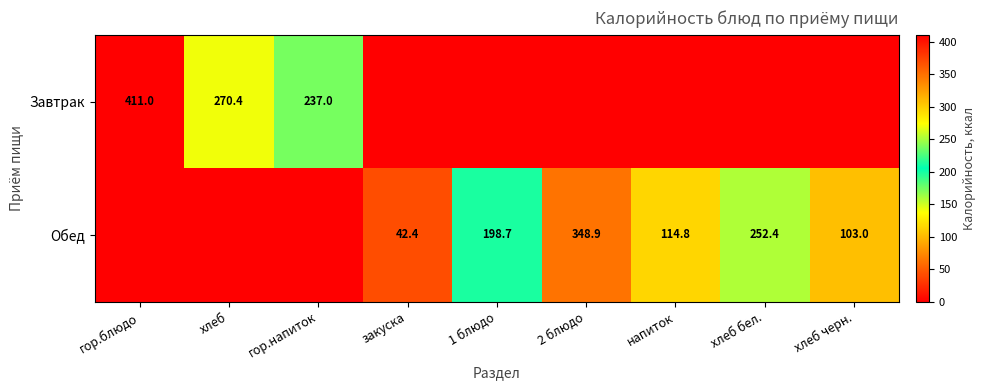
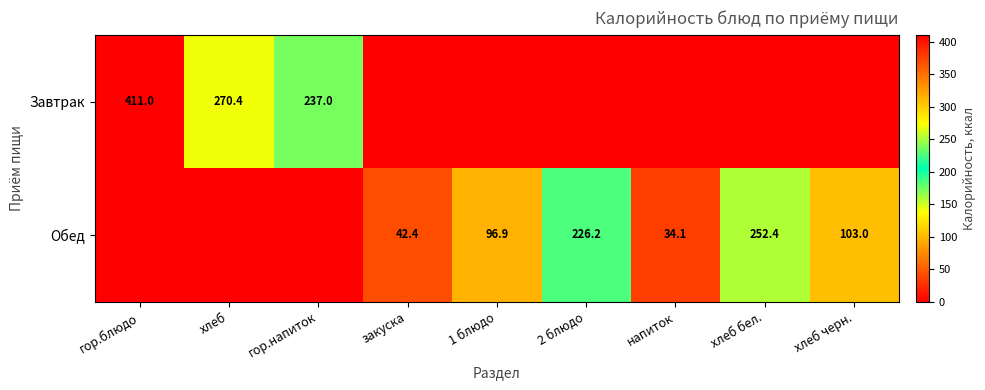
Обед, 1 блюдо: 198.7 -> 96.9
Обед, 2 блюдо: 348.9 -> 226.2
Обед, напиток: 114.8 -> 34.1
